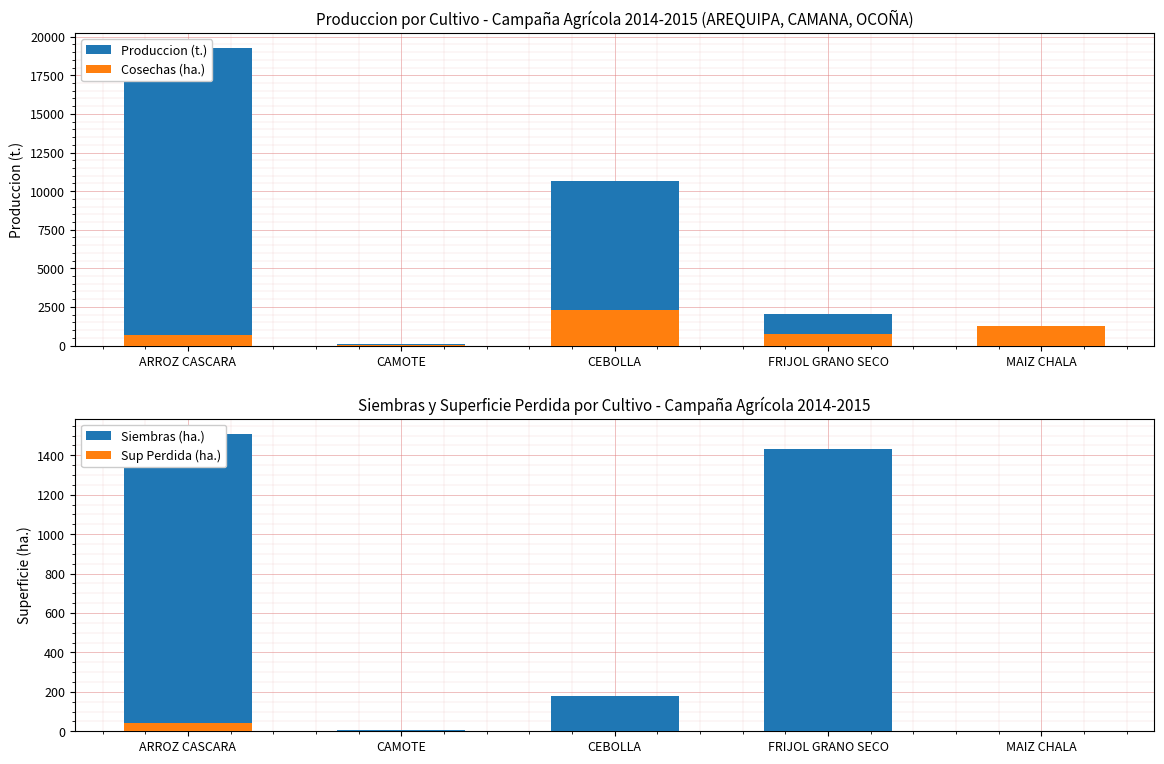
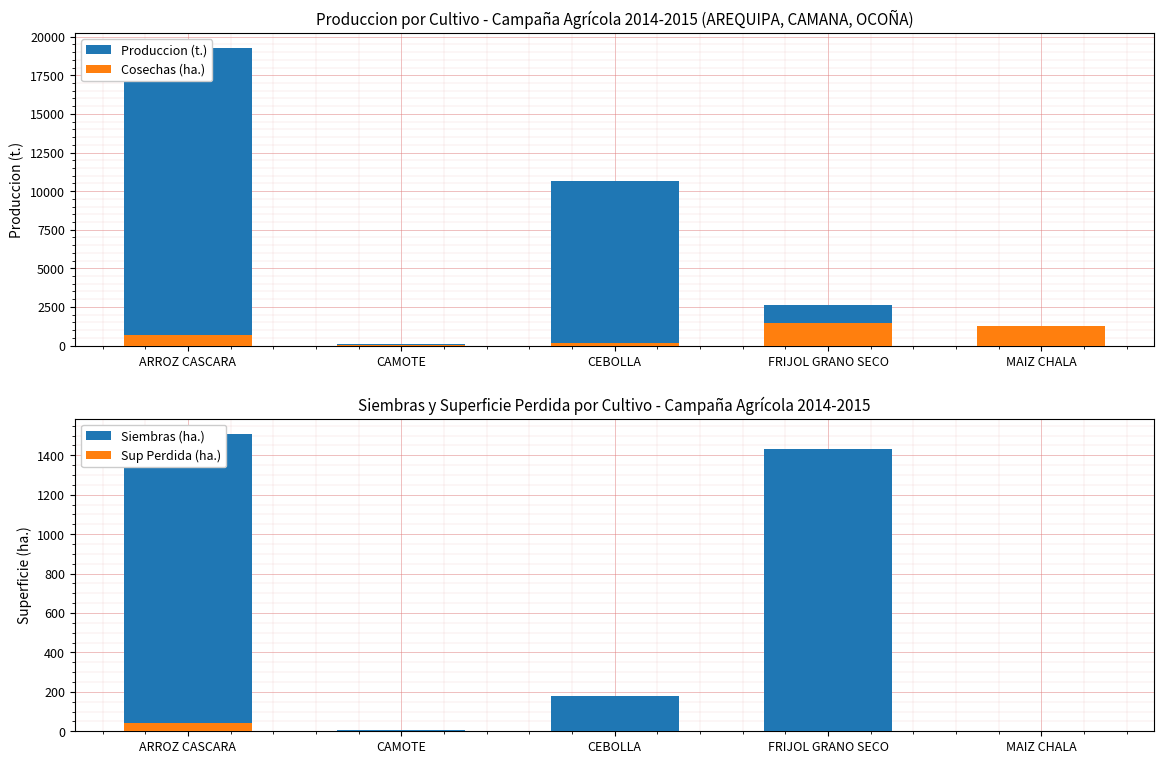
Produccion por Cultivo - Campaña Agrícola 2014-2015 (AREQUIPA, CAMANA, OCOÑA), Cosechas (ha.), CEBOLLA: 2300 -> 200
Produccion por Cultivo - Campaña Agrícola 2014-2015 (AREQUIPA, CAMANA, OCOÑA), Produccion (t.), FRIJOL GRANO SECO: 2100 -> 2600
Produccion por Cultivo - Campaña Agrícola 2014-2015 (AREQUIPA, CAMANA, OCOÑA), Cosechas (ha.), FRIJOL GRANO SECO: 800 -> 1400
